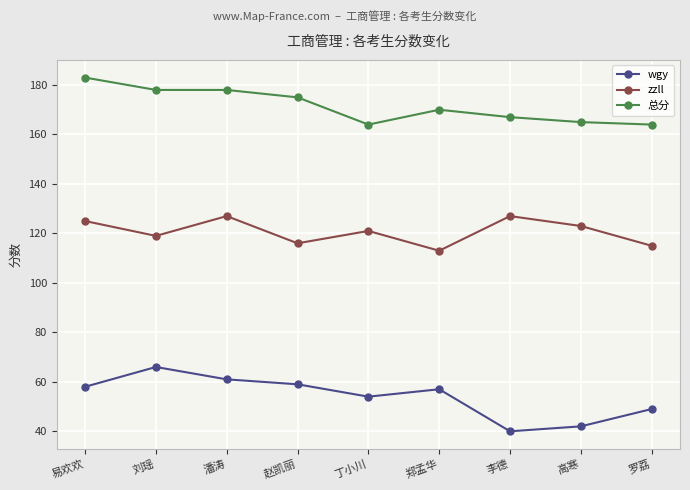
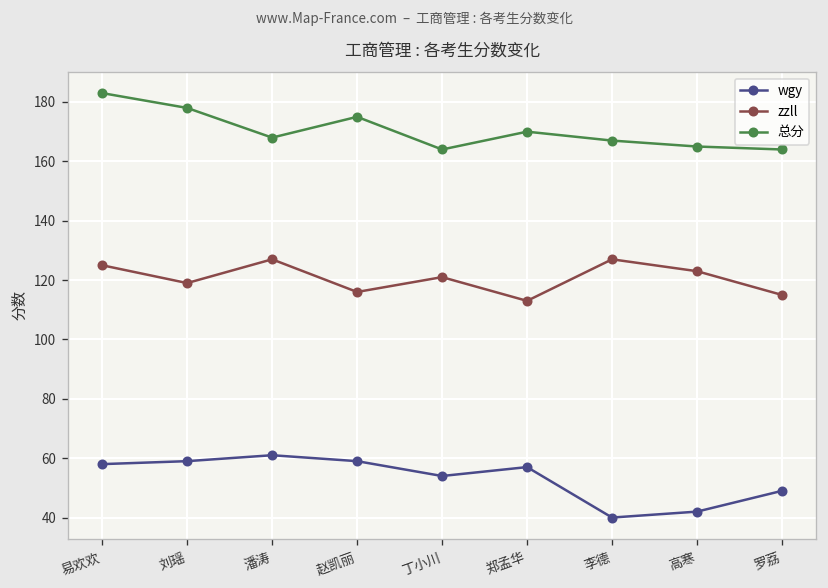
wgy, 刘瑶: 66 -> 59
总分, 潘涛: 178 -> 168
